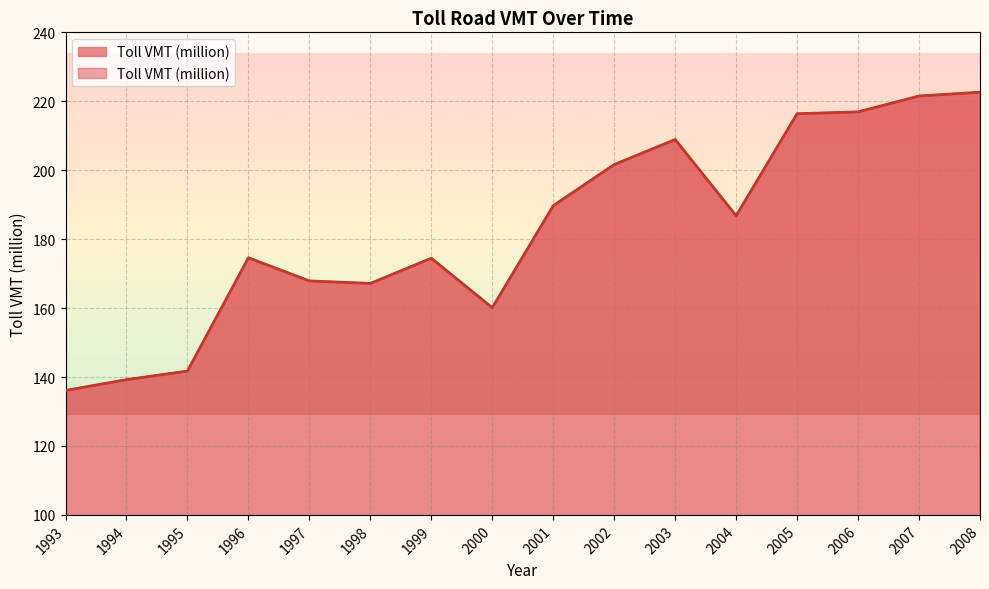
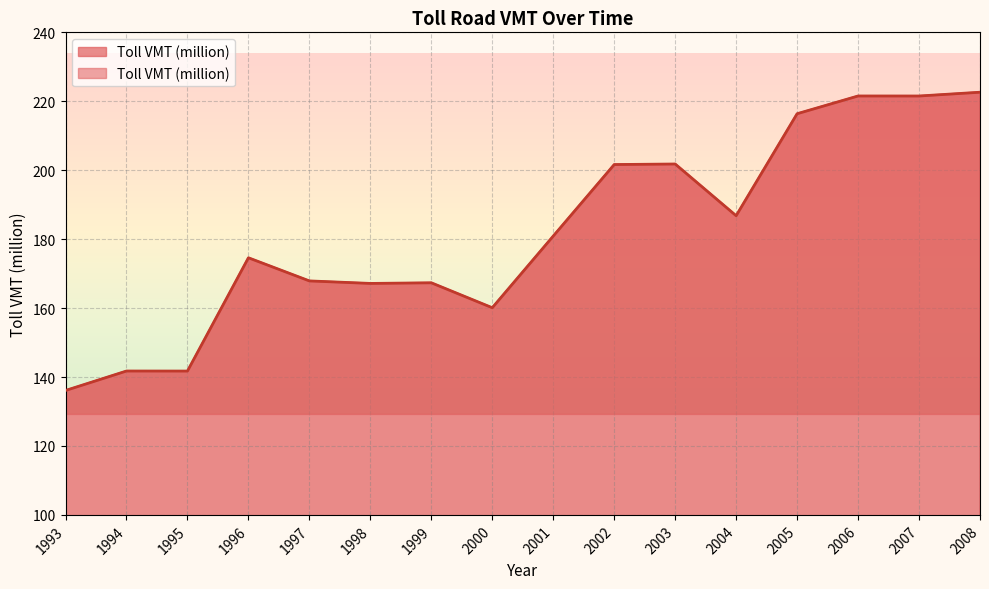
1994: 139 -> 142
1999: 174 -> 167
2001: 190 -> 181
2003: 209 -> 202
2006: 217 -> 222
